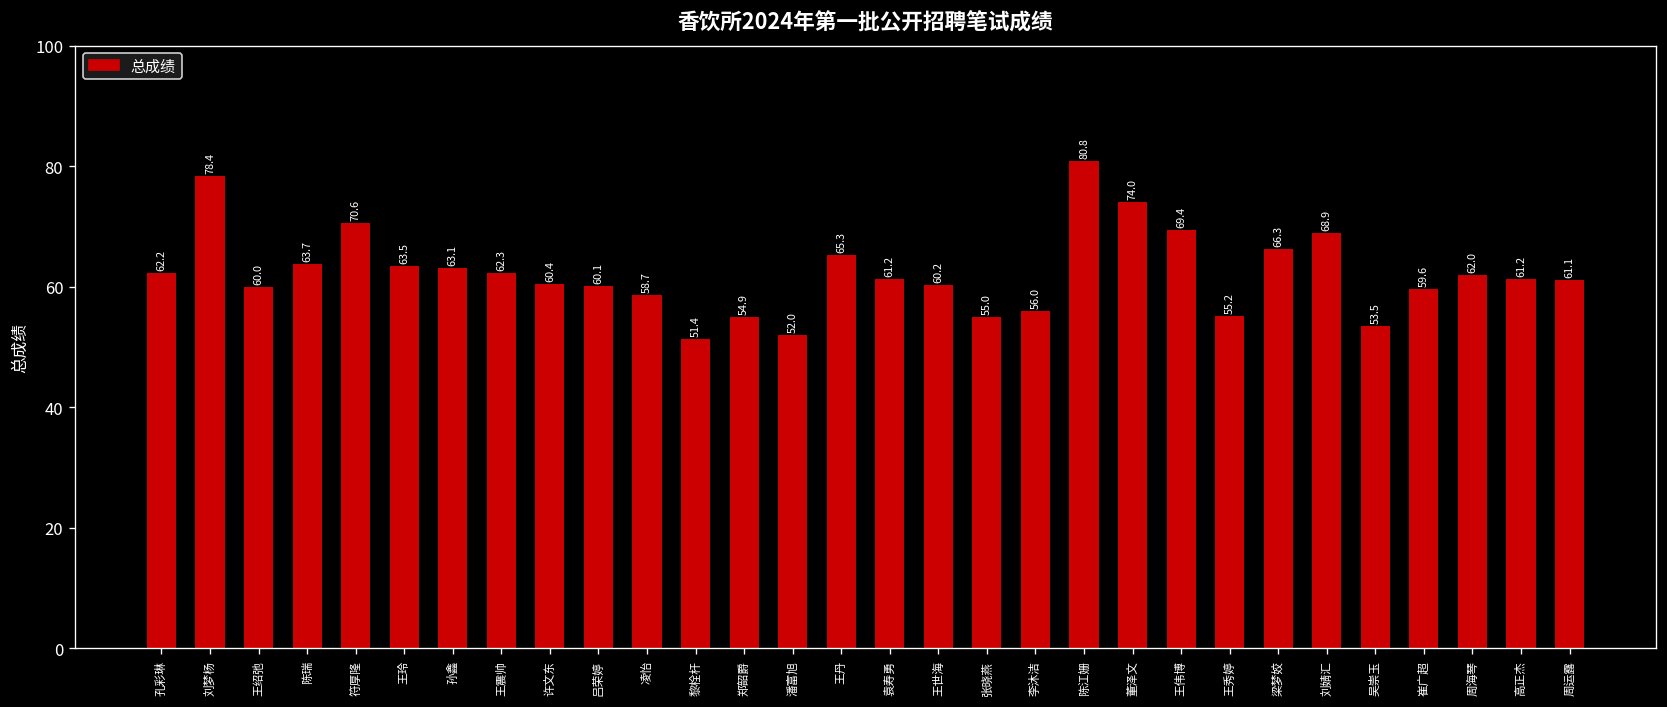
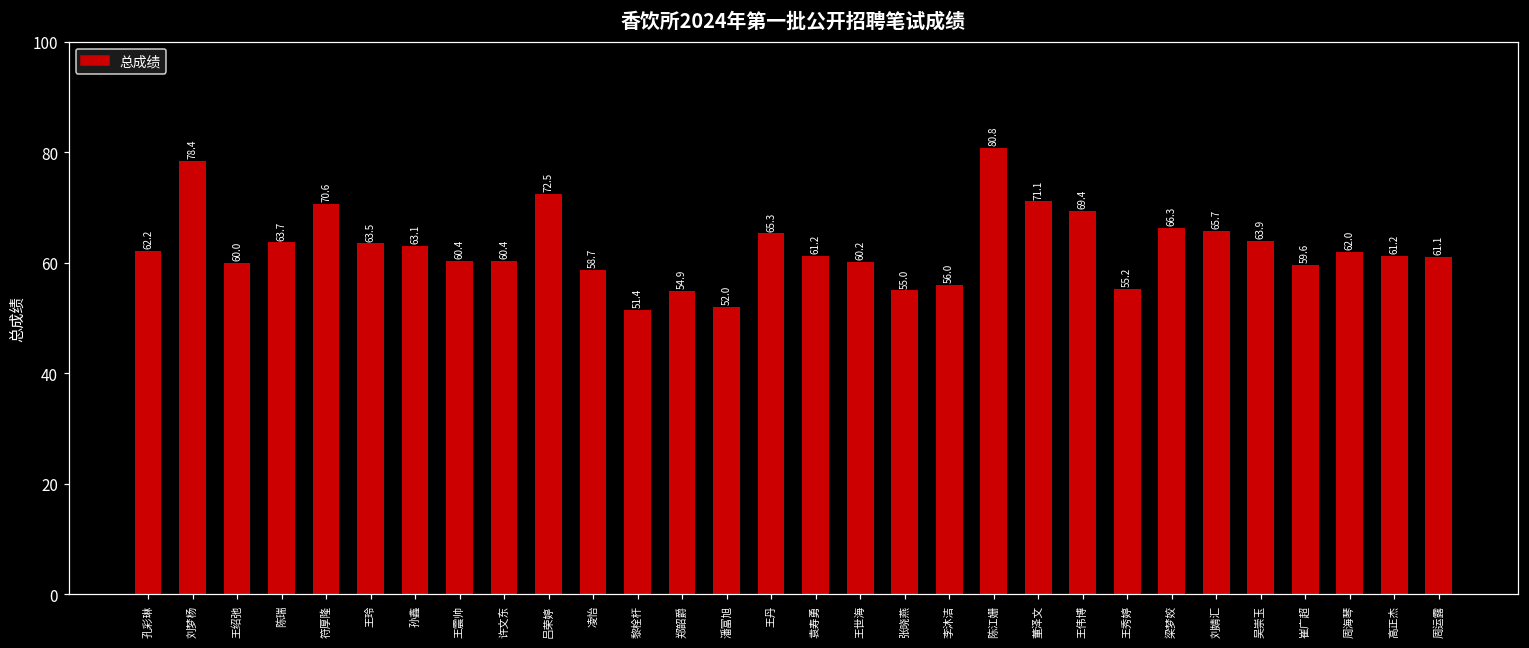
王震帅: 62.3 -> 60.4
吕荣婷: 60.1 -> 72.5
董泽文: 74.0 -> 71.1
刘婧汇: 68.9 -> 65.7
吴崇玉: 53.5 -> 63.9
